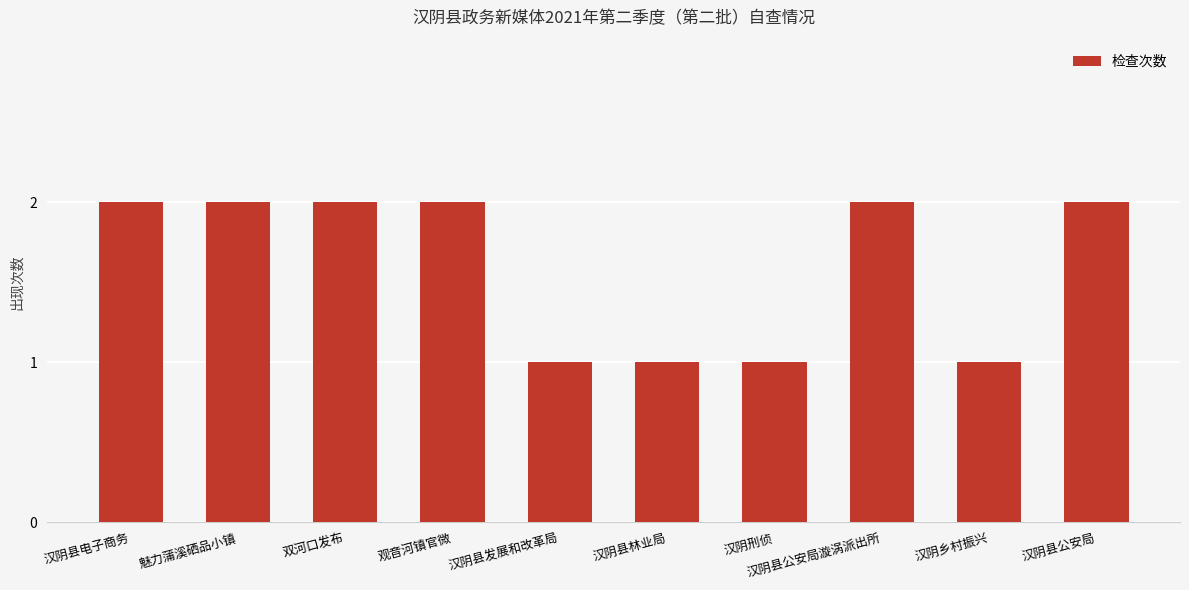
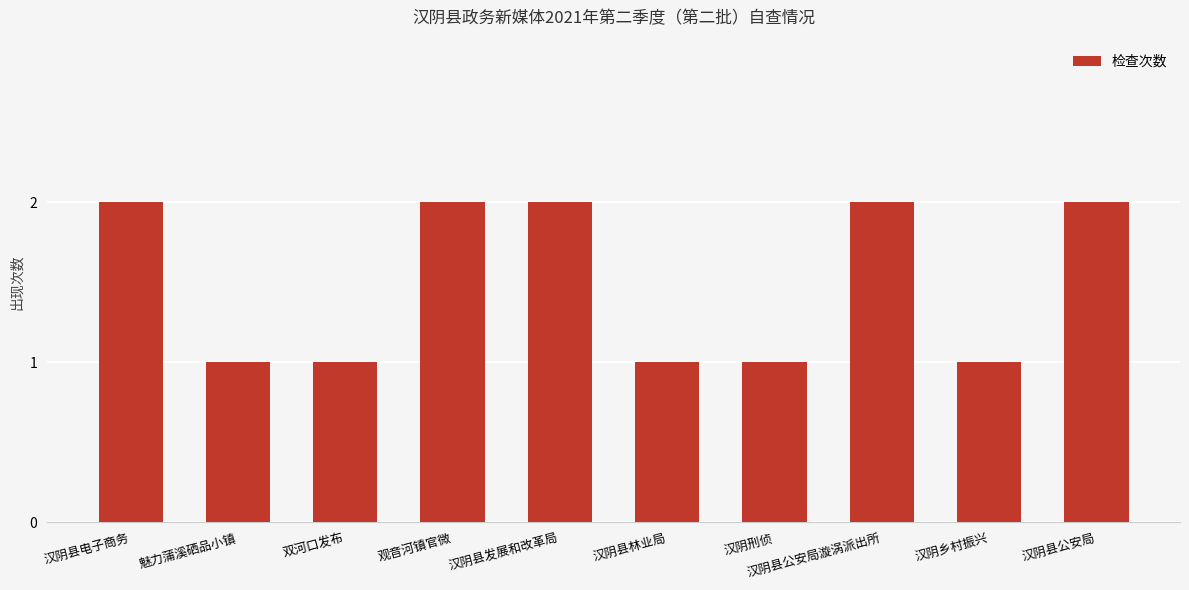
魅力蒲溪硒品小镇: 2 -> 1
双河口发布: 2 -> 1
汉阴县发展和改革局: 1 -> 2
